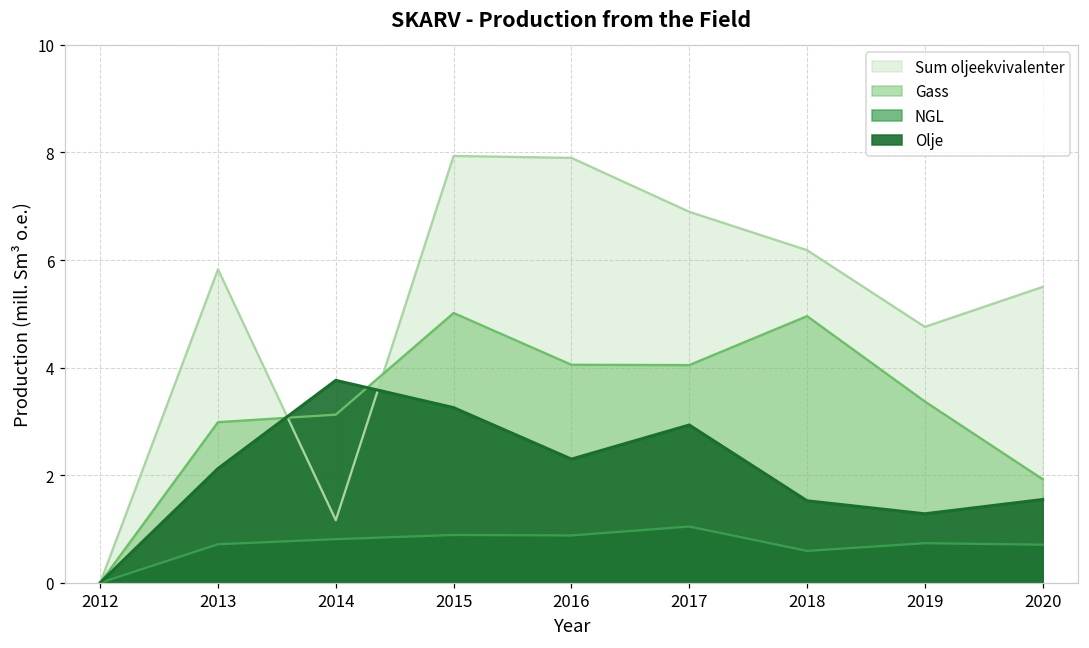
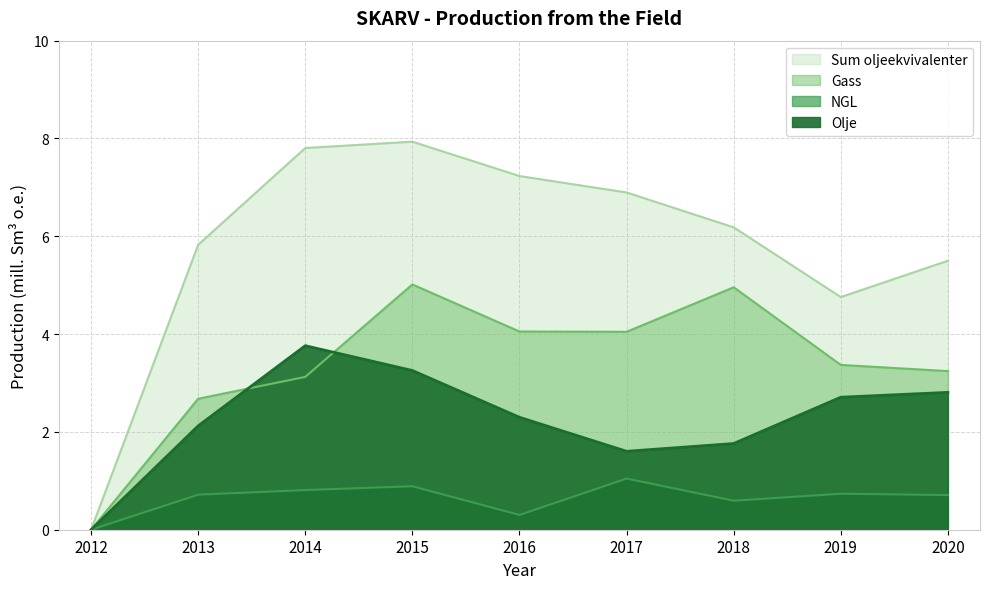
Gass, 2013: 3.0 -> 2.7
Sum oljeekvivalenter, 2014: 1.2 -> 7.8
Sum oljeekvivalenter, 2016: 7.9 -> 7.2
NGL, 2016: 0.9 -> 0.3
Olje, 2017: 2.9 -> 1.6
Olje, 2018: 1.5 -> 1.8
Olje, 2019: 1.3 -> 2.7
Gass, 2020: 1.9 -> 3.2
Olje, 2020: 1.5 -> 2.8
